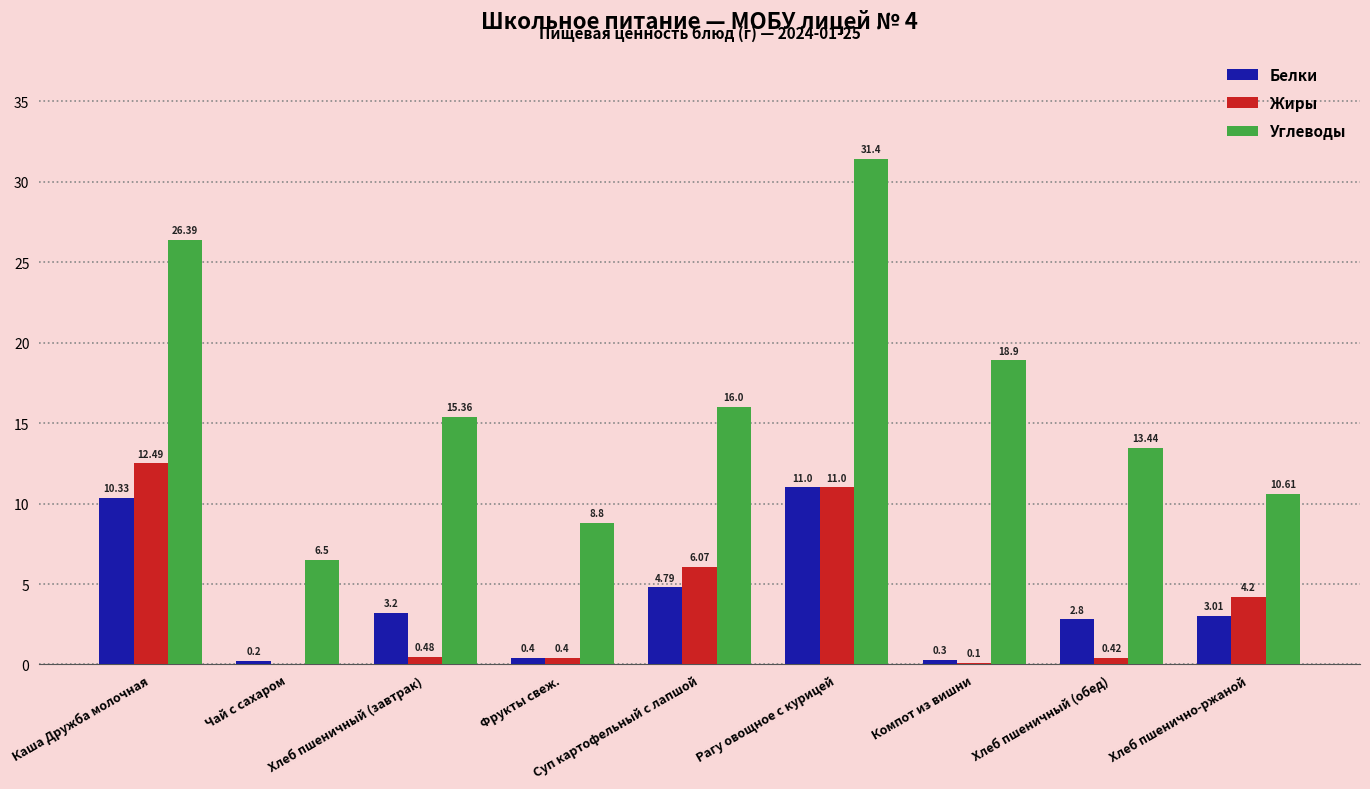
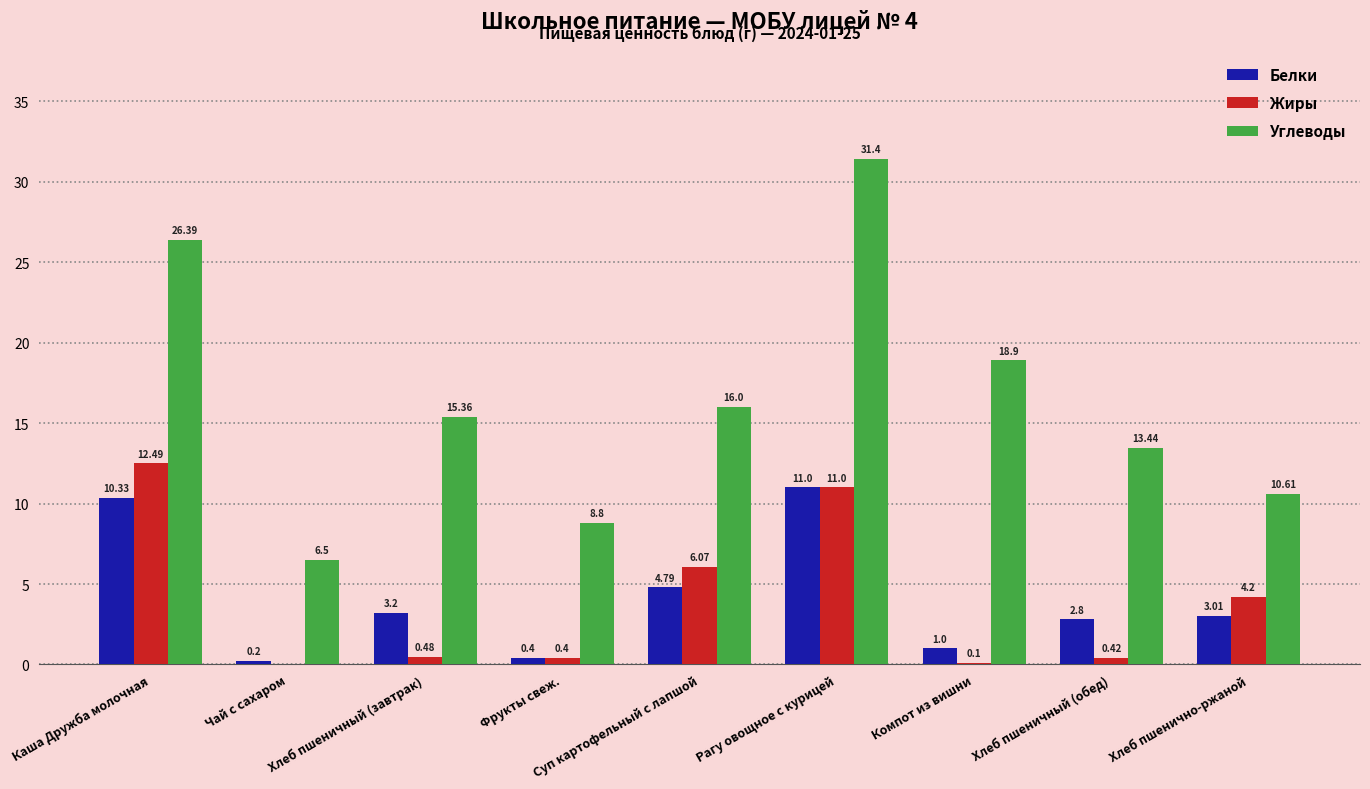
Белки, Компот из вишни: 0.3 -> 1.0
